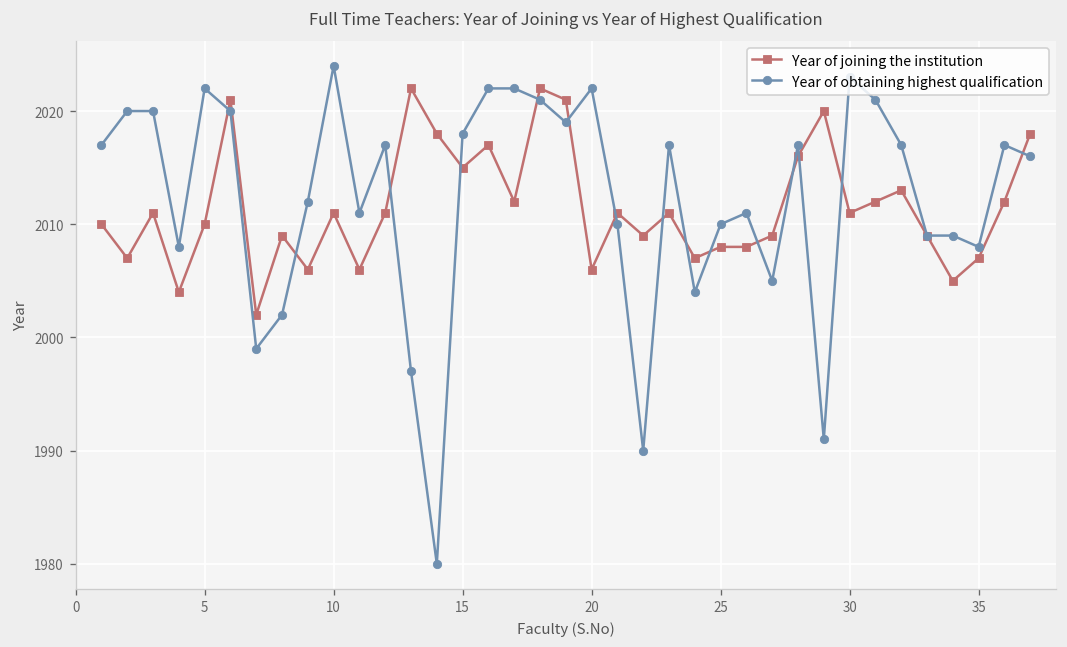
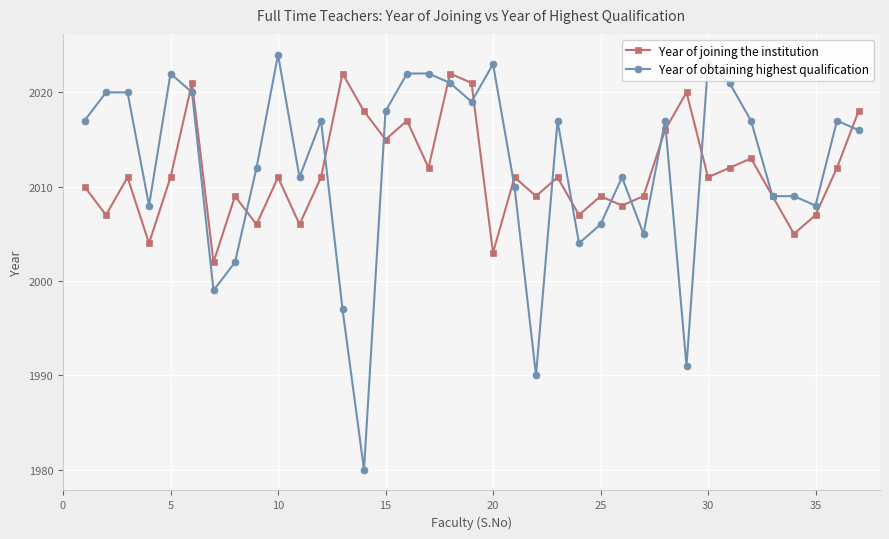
Year of joining the institution, 5: 2010 -> 2011
Year of joining the institution, 20: 2006 -> 2003
Year of obtaining highest qualification, 20: 2022 -> 2023
Year of joining the institution, 25: 2008 -> 2009
Year of obtaining highest qualification, 25: 2010 -> 2006
